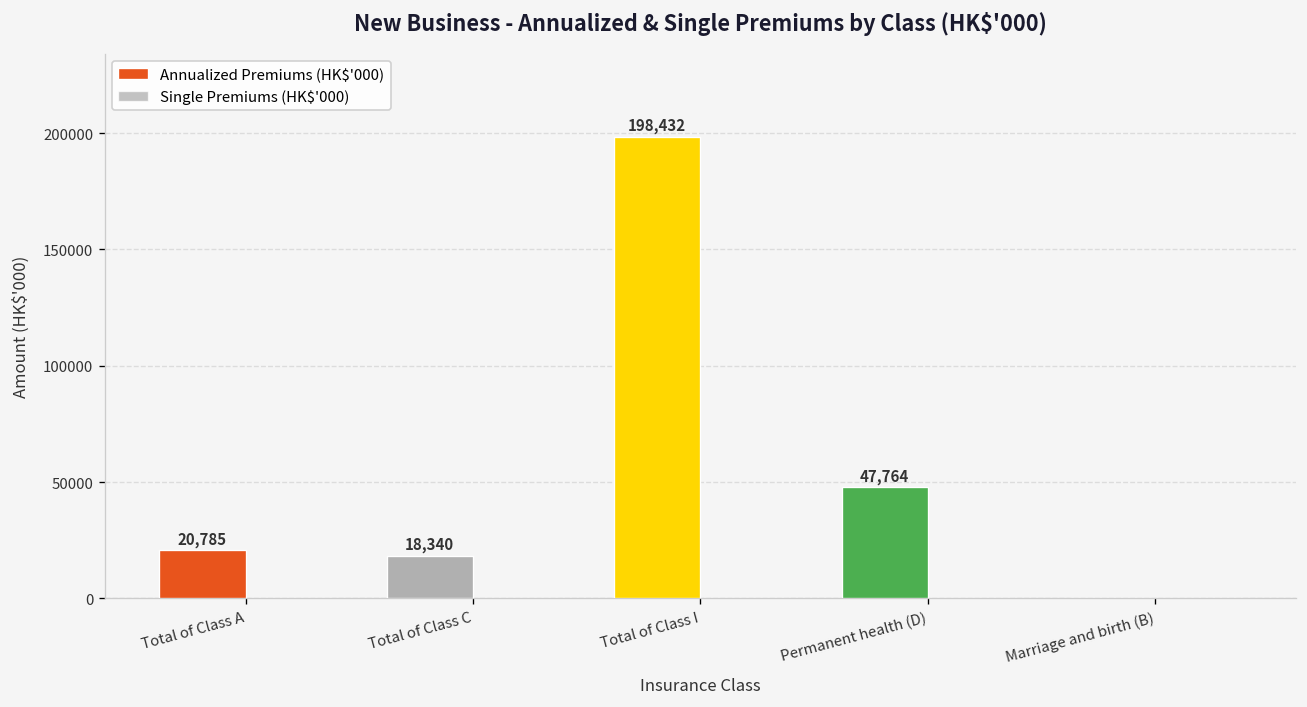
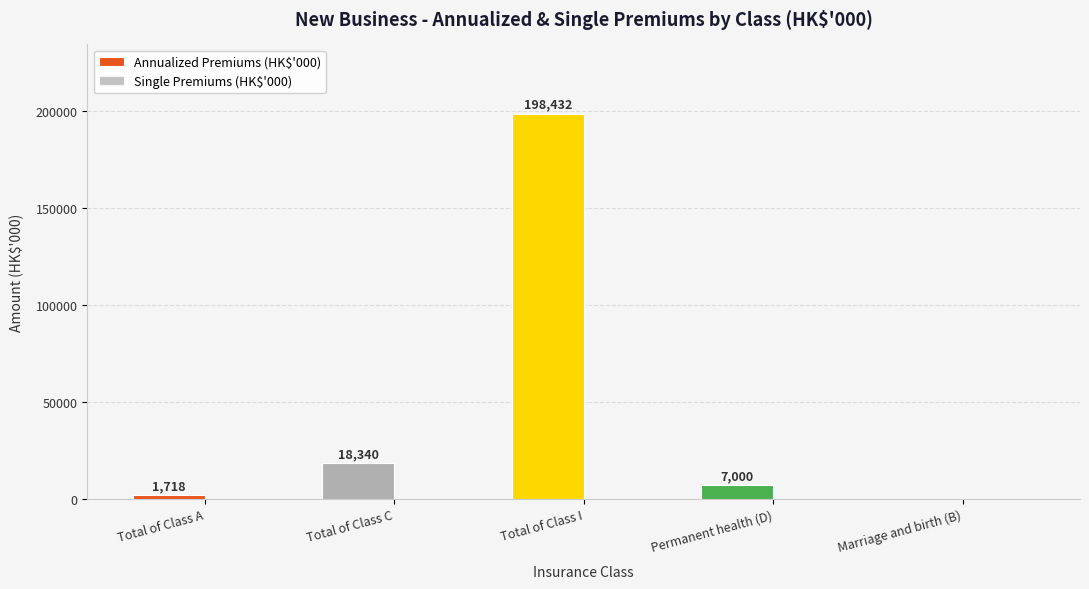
Annualized Premiums (HK$'000), Total of Class A: 20,785 -> 1,718
Annualized Premiums (HK$'000), Permanent health (D): 47,764 -> 7,000
